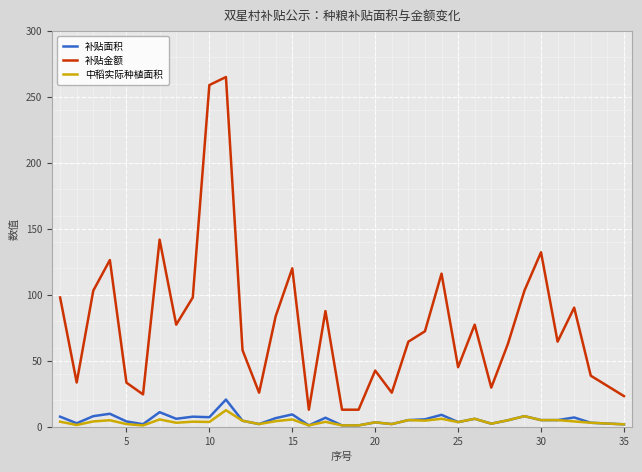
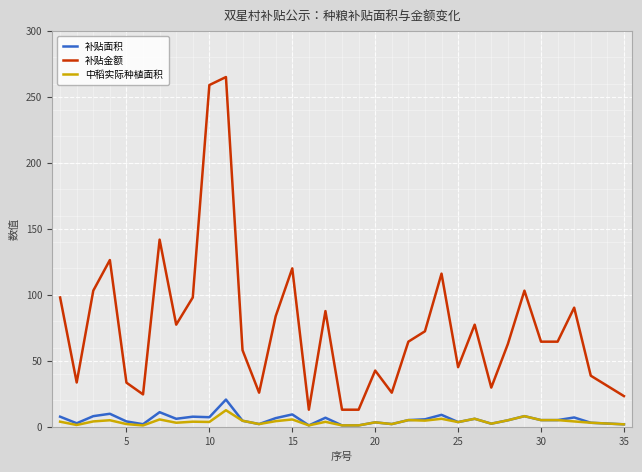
补贴金额, 30: 132 -> 64
